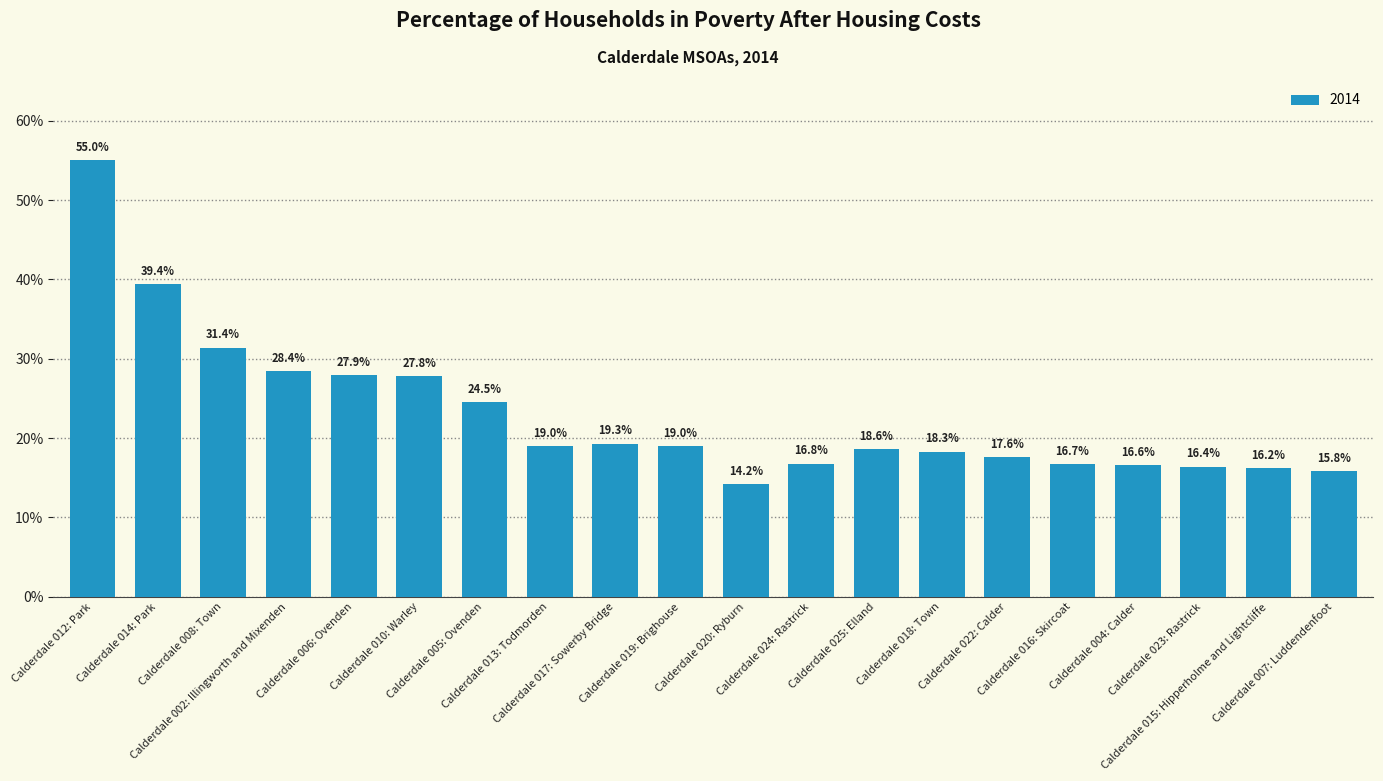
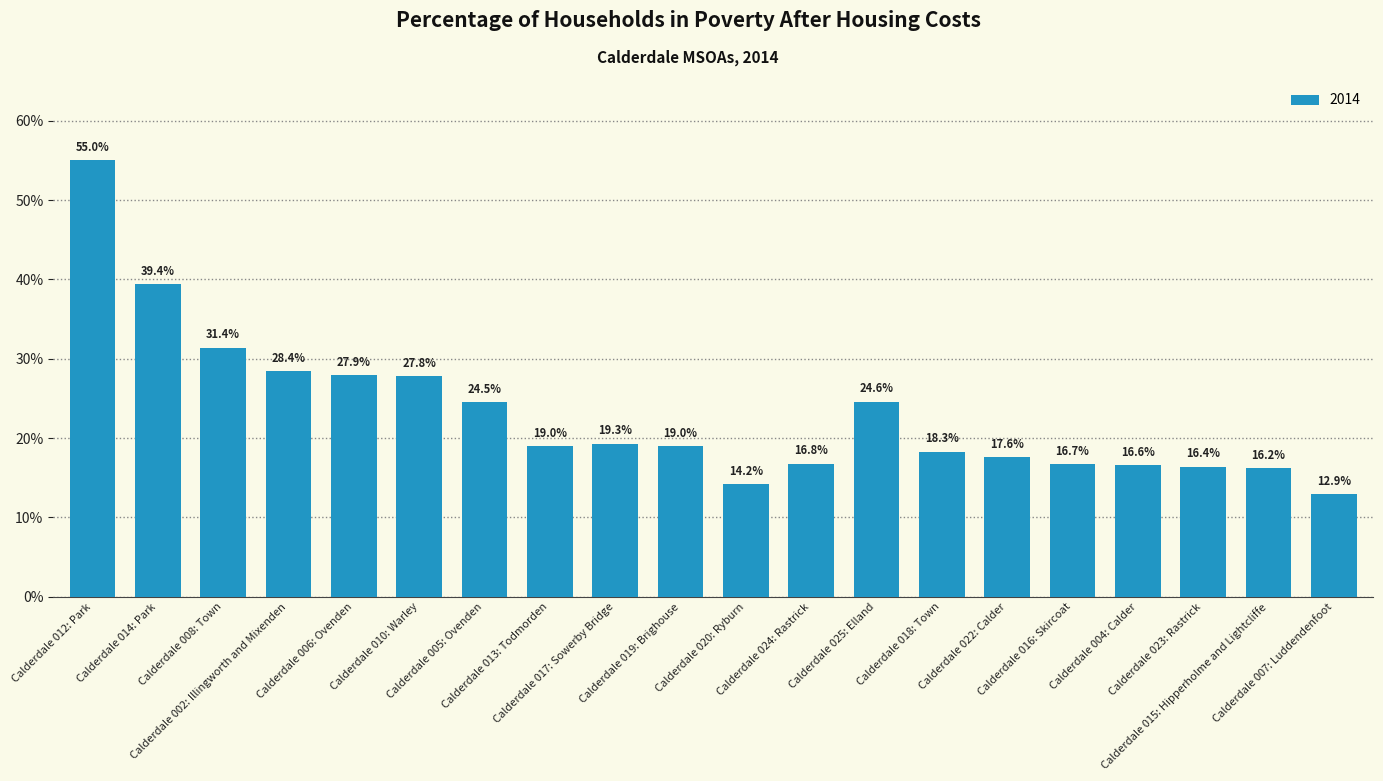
Calderdale 025: Elland: 18.6% -> 24.6%
Calderdale 007: Luddendenfoot: 15.8% -> 12.9%
